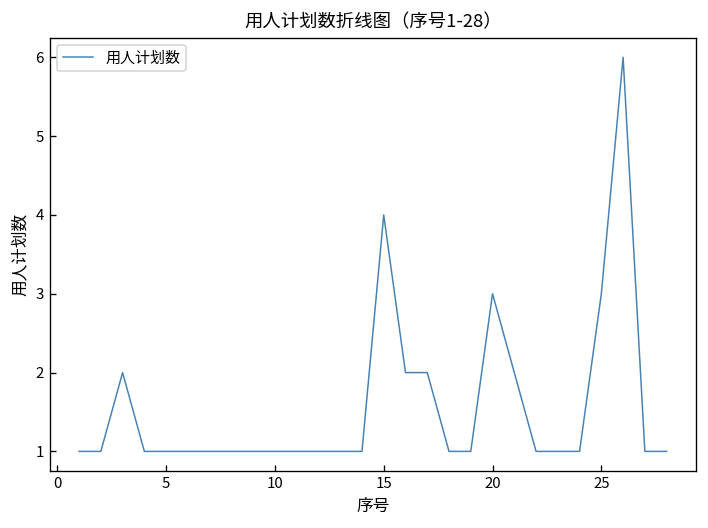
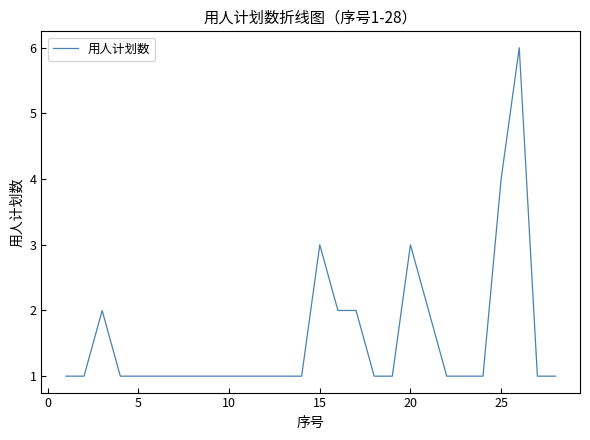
15: 4 -> 3
25: 3 -> 4
